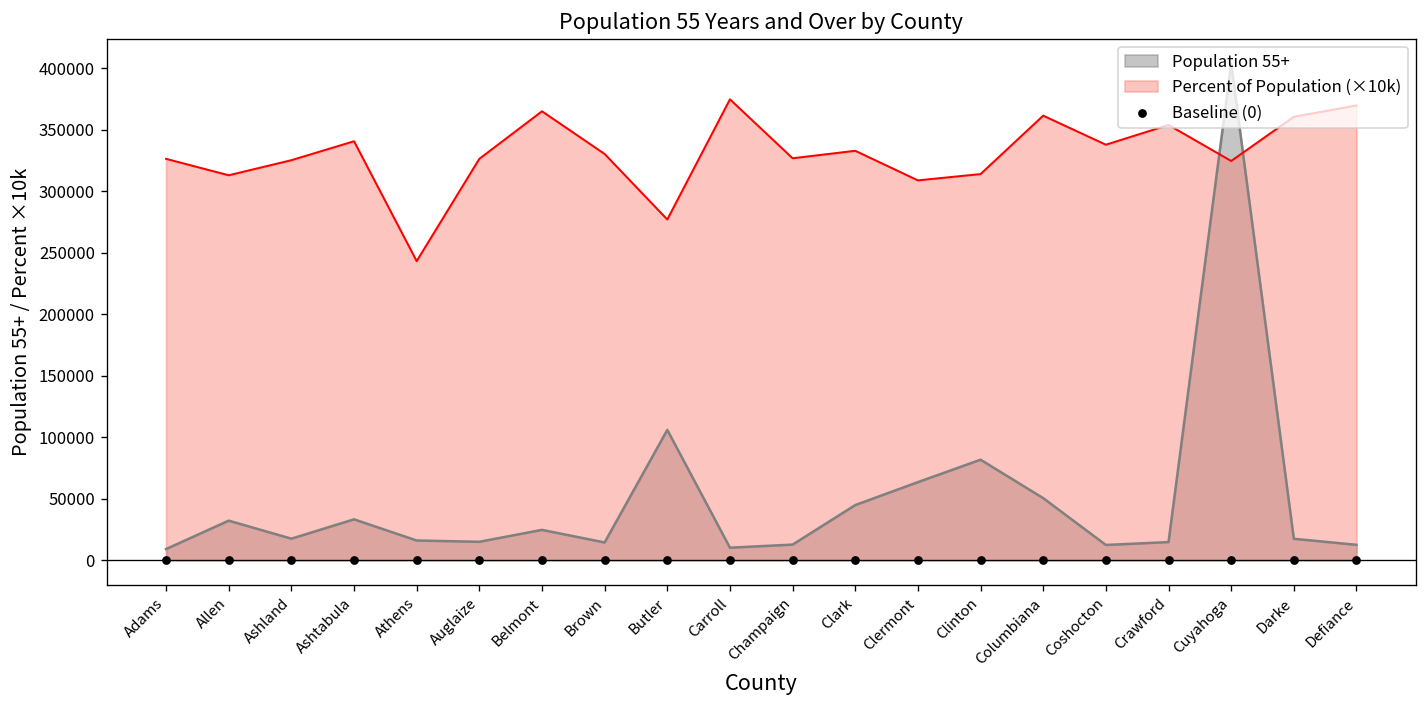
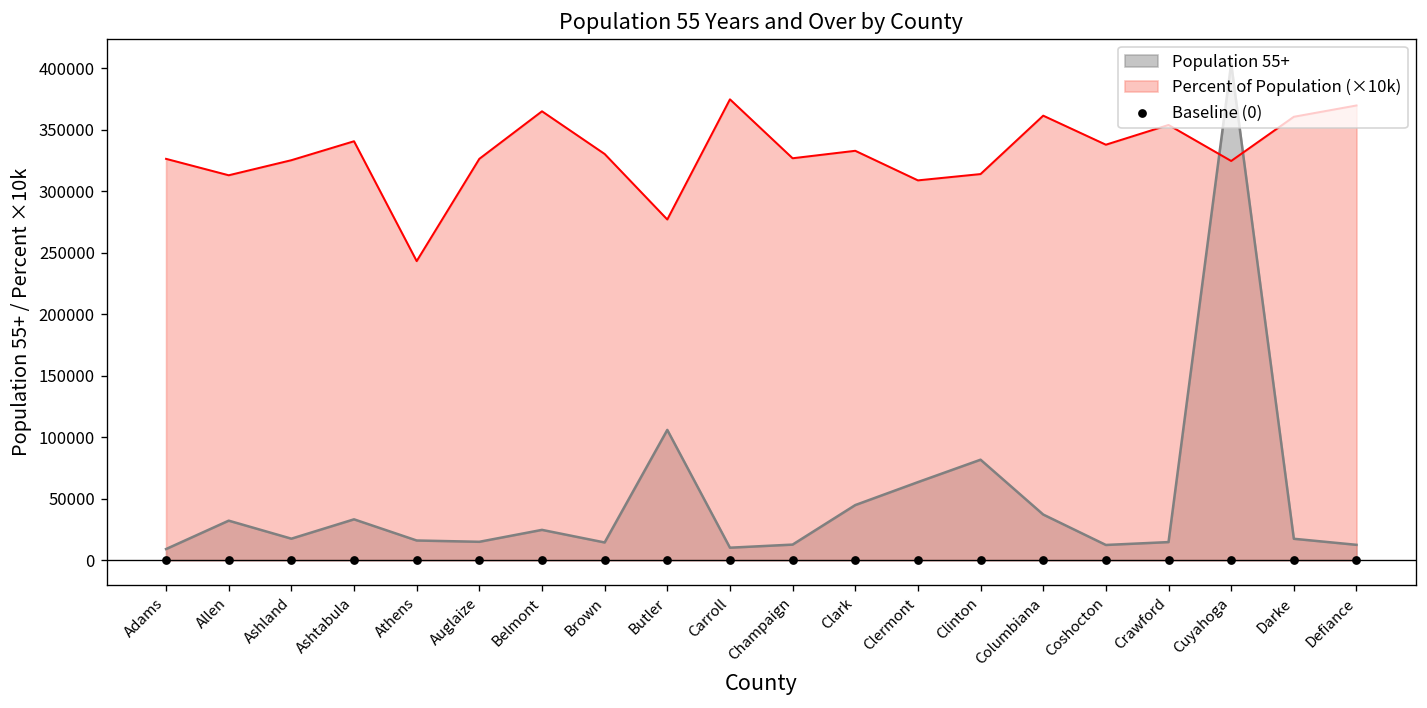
Population 55+, Columbiana: 50000 -> 37000
